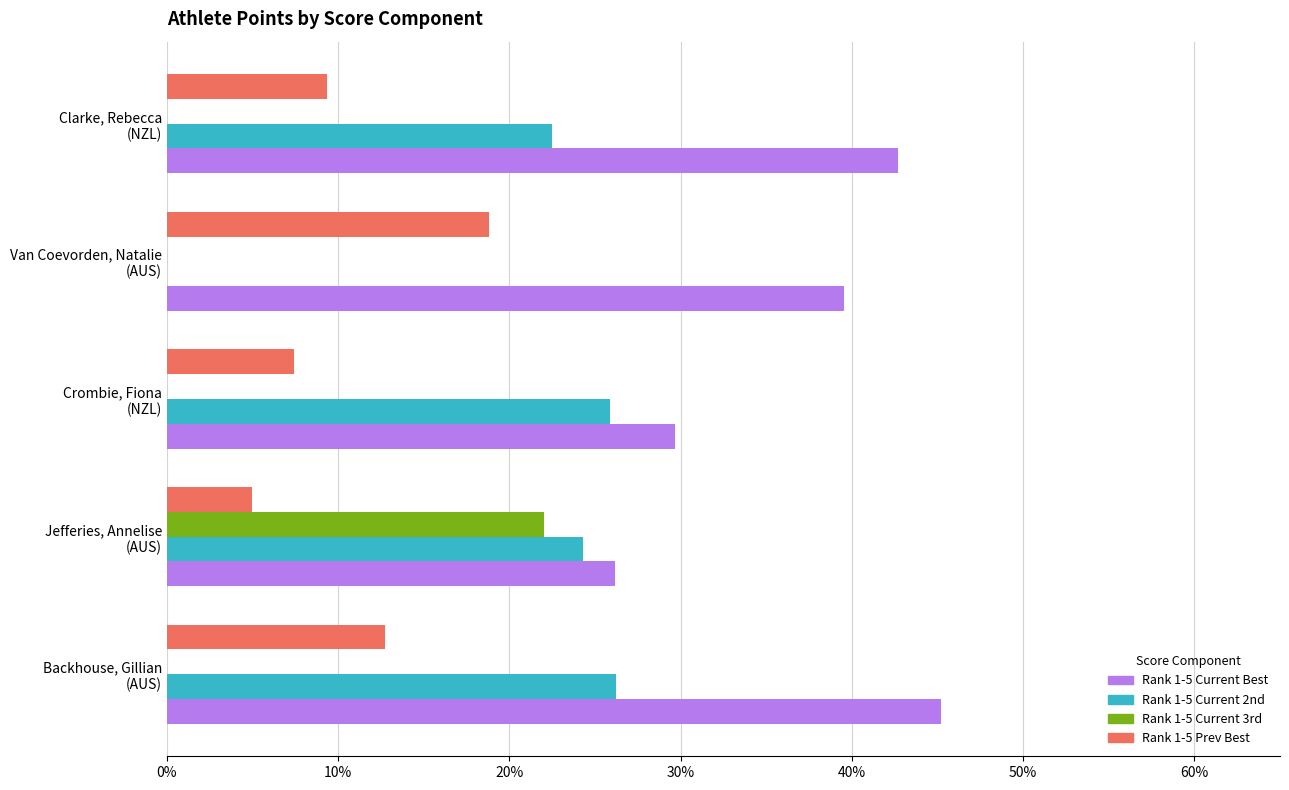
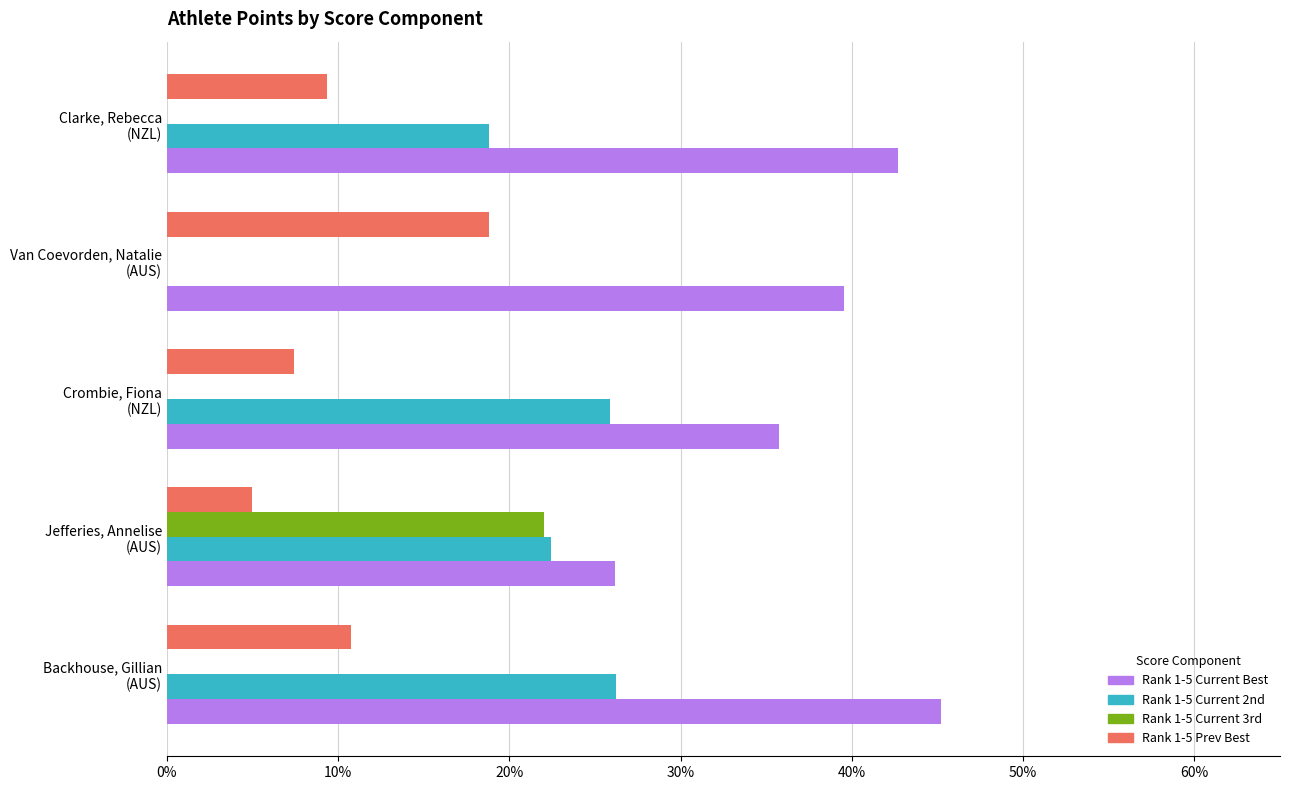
Rank 1-5 Current 2nd, Clarke, Rebecca (NZL): 22.5% -> 18.8%
Rank 1-5 Current Best, Crombie, Fiona (NZL): 29.7% -> 35.8%
Rank 1-5 Current 2nd, Jefferies, Annelise (AUS): 24.3% -> 22.4%
Rank 1-5 Prev Best, Backhouse, Gillian (AUS): 12.8% -> 10.8%
